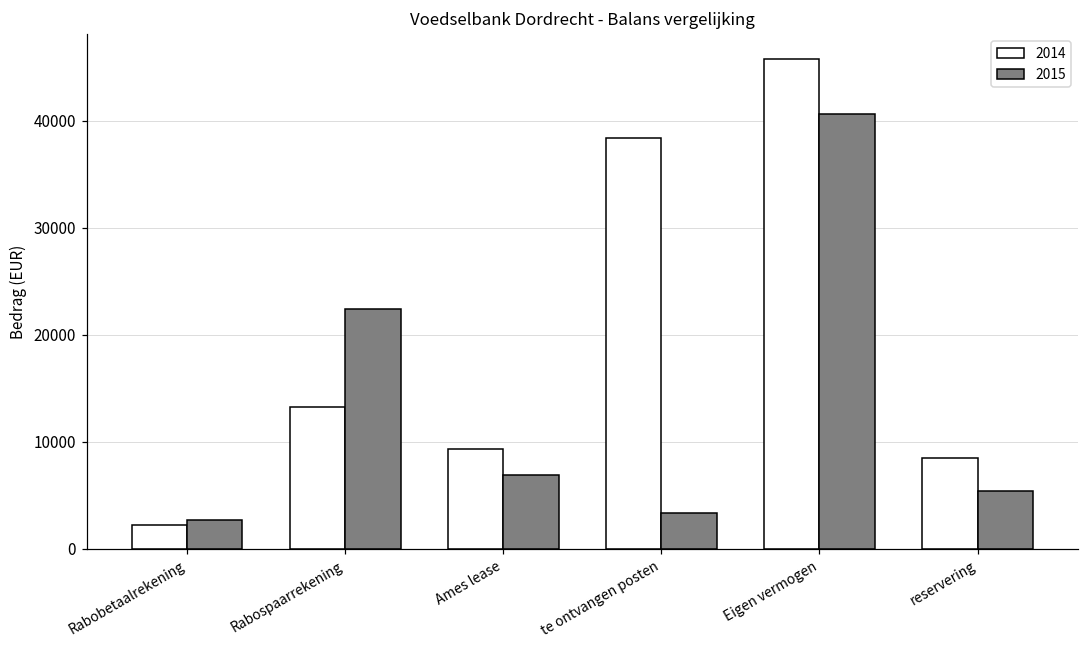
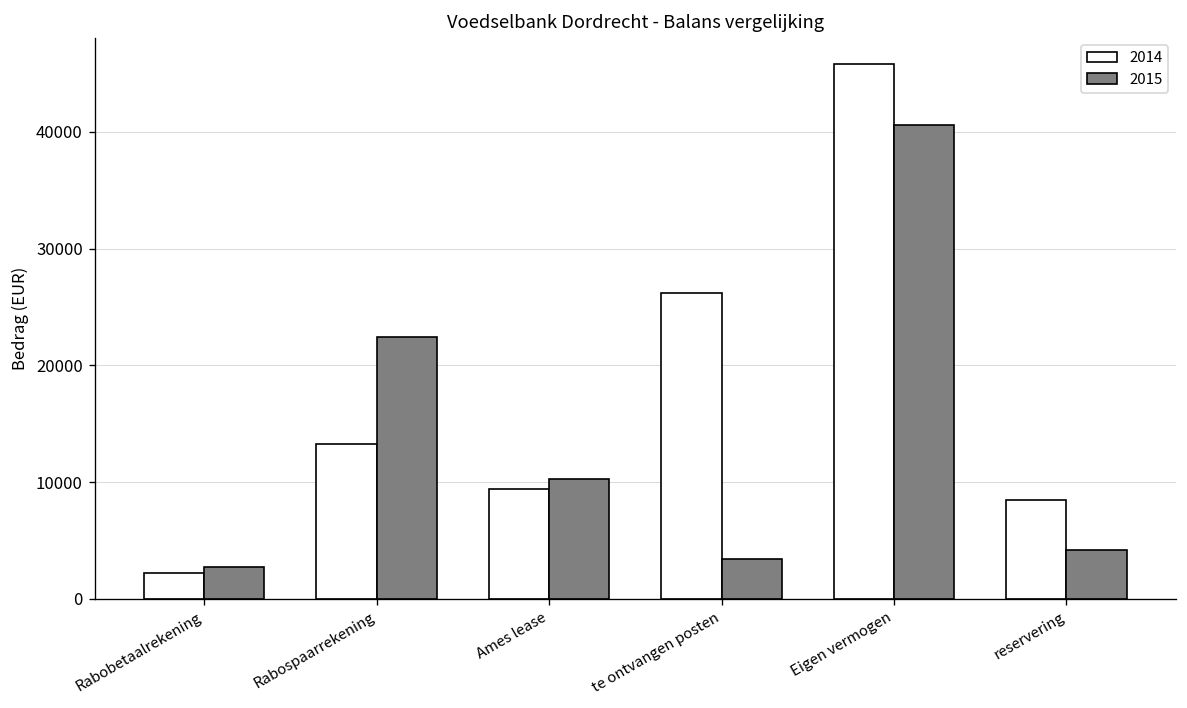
2015, Ames lease: 7000 -> 10000
2014, te ontvangen posten: 38000 -> 26000
2015, reservering: 5000 -> 4000
